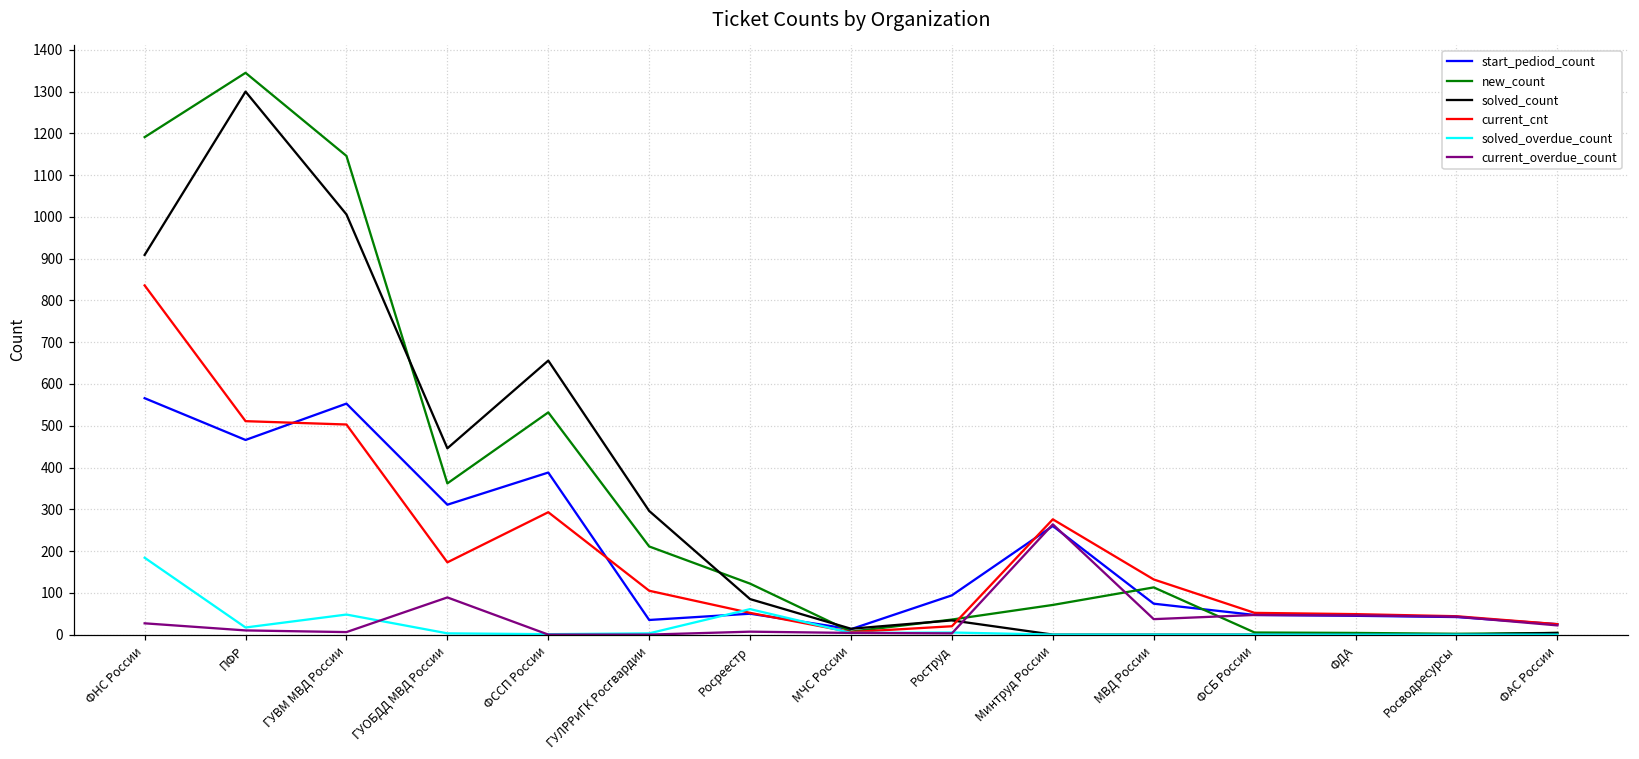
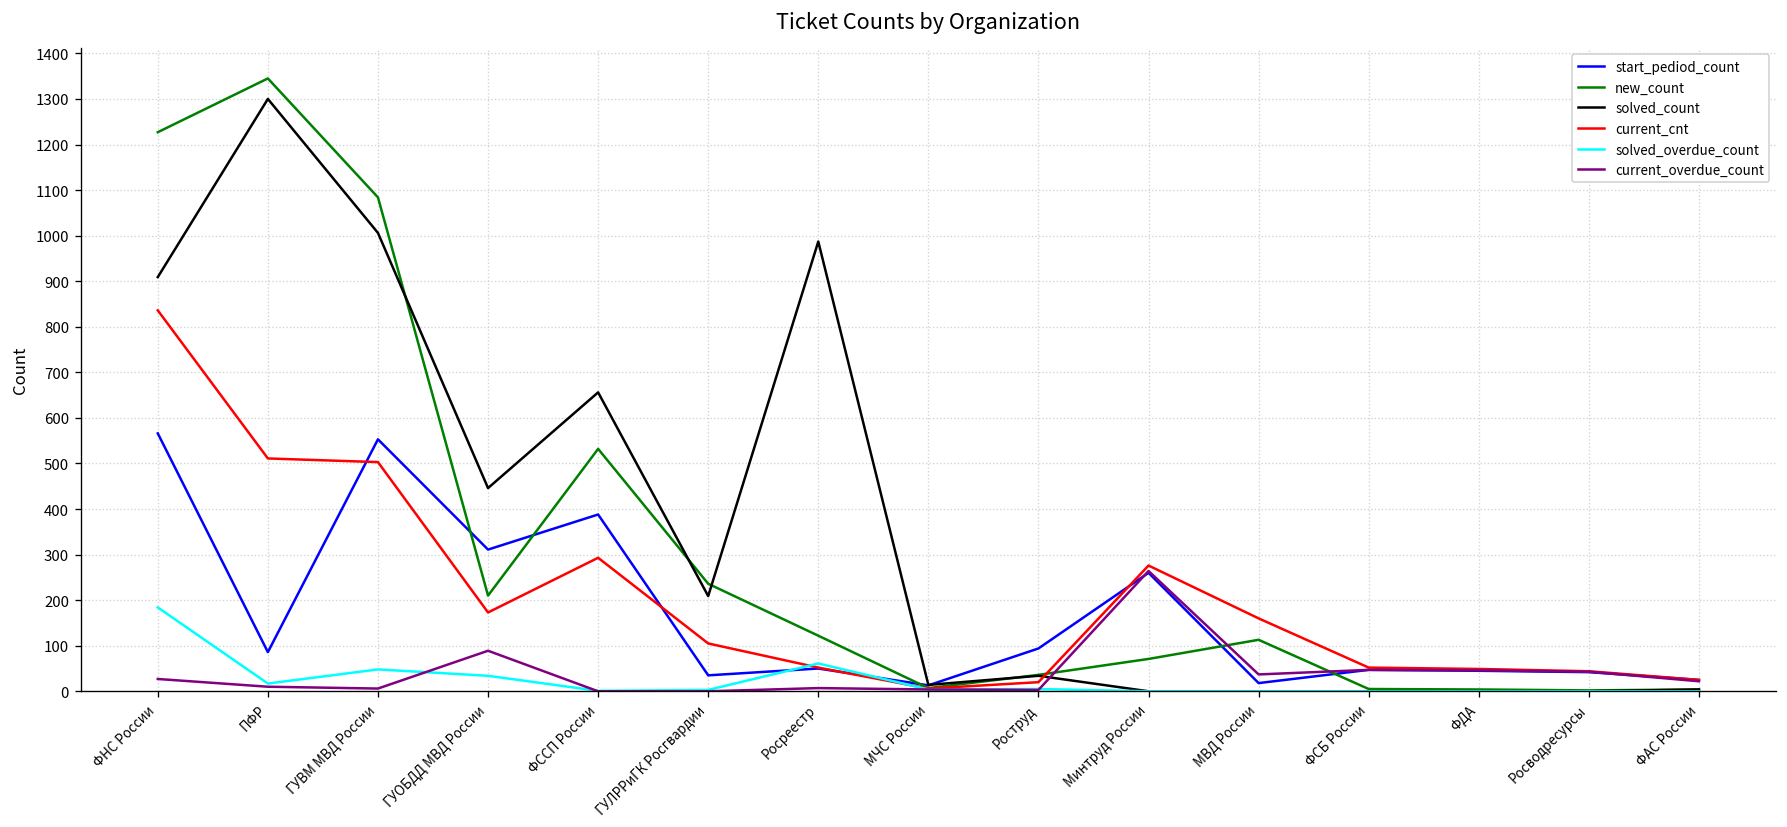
new_count, ФНС России: 1190 -> 1230
start_pediod_count, ПФР: 470 -> 90
new_count, ГУВМ МВД России: 1150 -> 1080
new_count, ГУОБДД МВД России: 360 -> 210
solved_overdue_count, ГУОБДД МВД России: 0 -> 30
new_count, ГУЛРРиГК Росгвардии: 210 -> 240
solved_count, ГУЛРРиГК Росгвардии: 300 -> 210
solved_count, Росреестр: 90 -> 990
start_pediod_count, МВД России: 70 -> 20
current_cnt, МВД России: 130 -> 160
